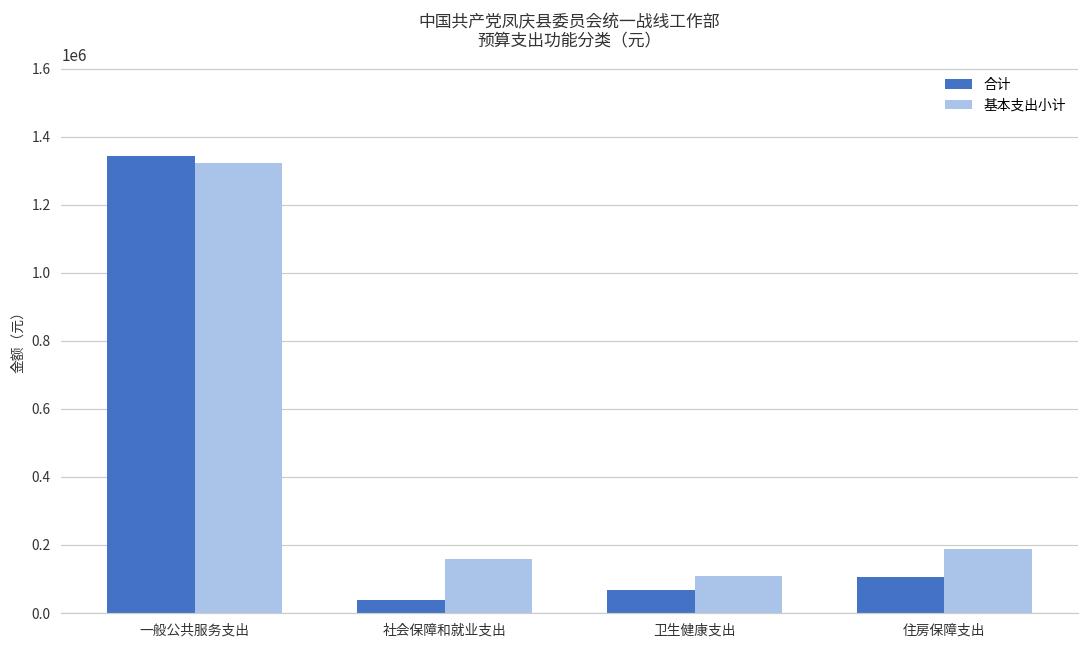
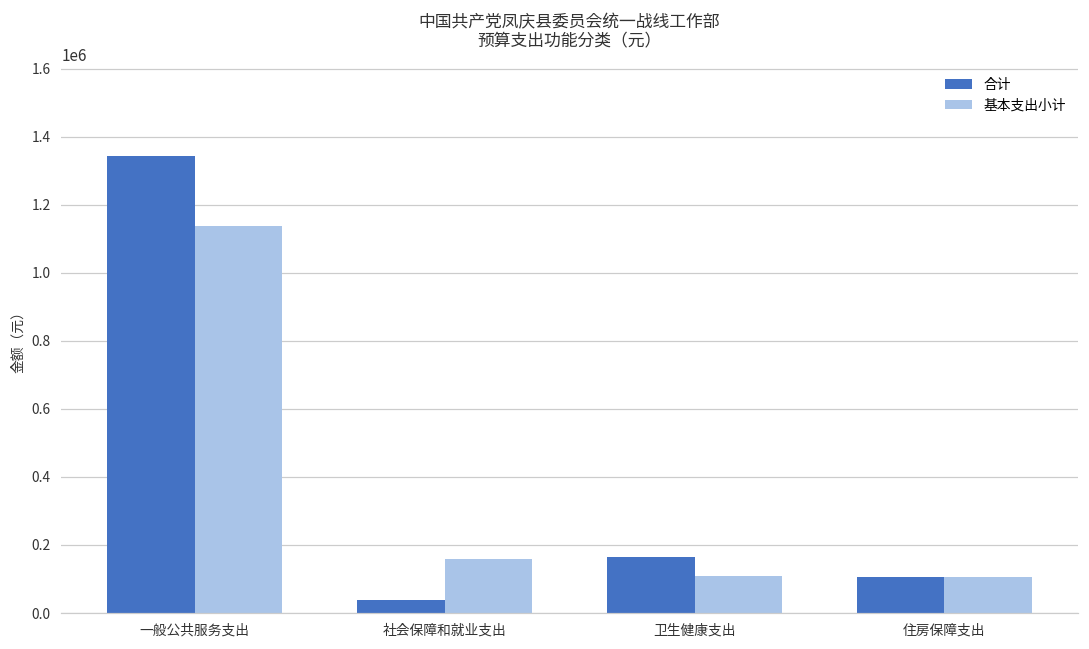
基本支出小计, 一般公共服务支出: 1320000 -> 1140000
合计, 卫生健康支出: 70000 -> 160000
基本支出小计, 住房保障支出: 190000 -> 110000
